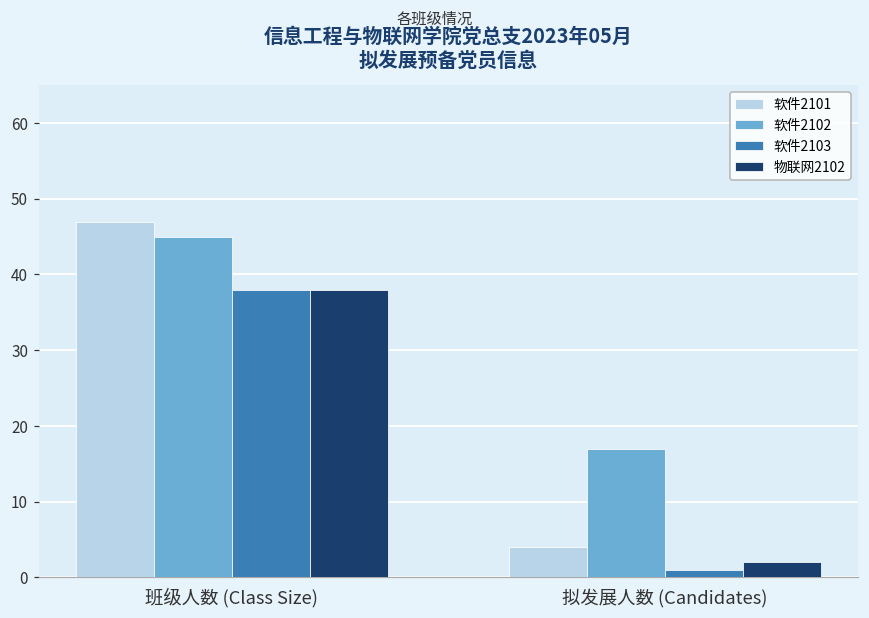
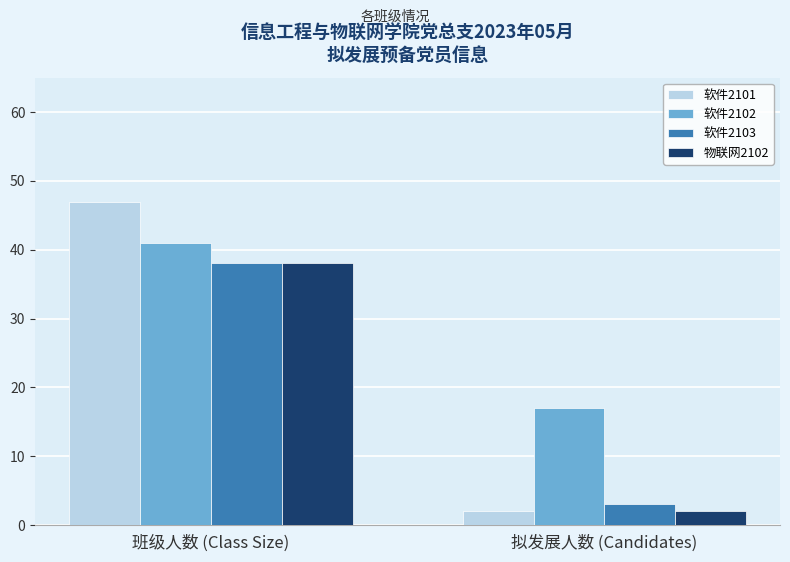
软件2102, 班级人数 (Class Size): 45 -> 41
软件2101, 拟发展人数 (Candidates): 4 -> 2
软件2103, 拟发展人数 (Candidates): 1 -> 3
